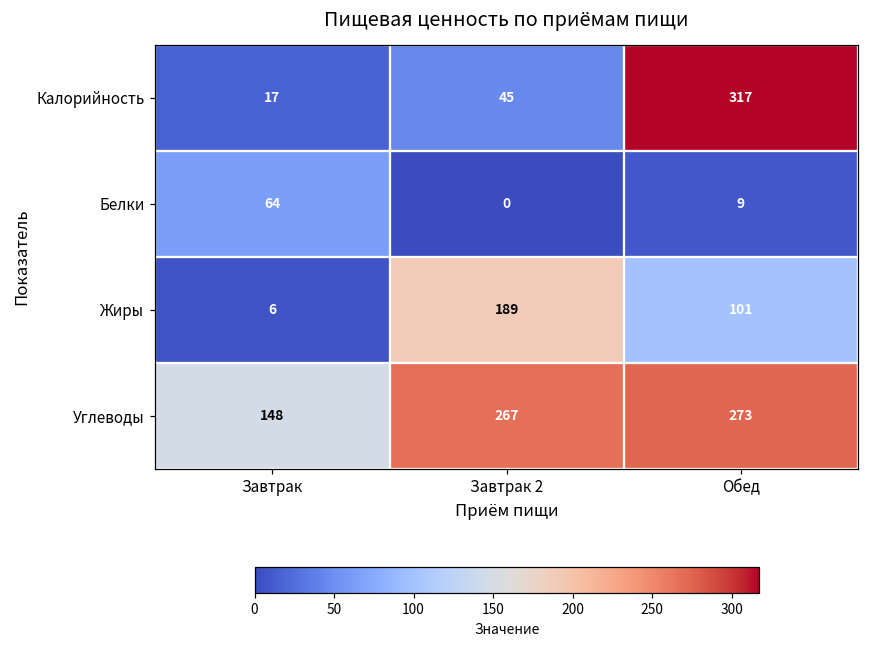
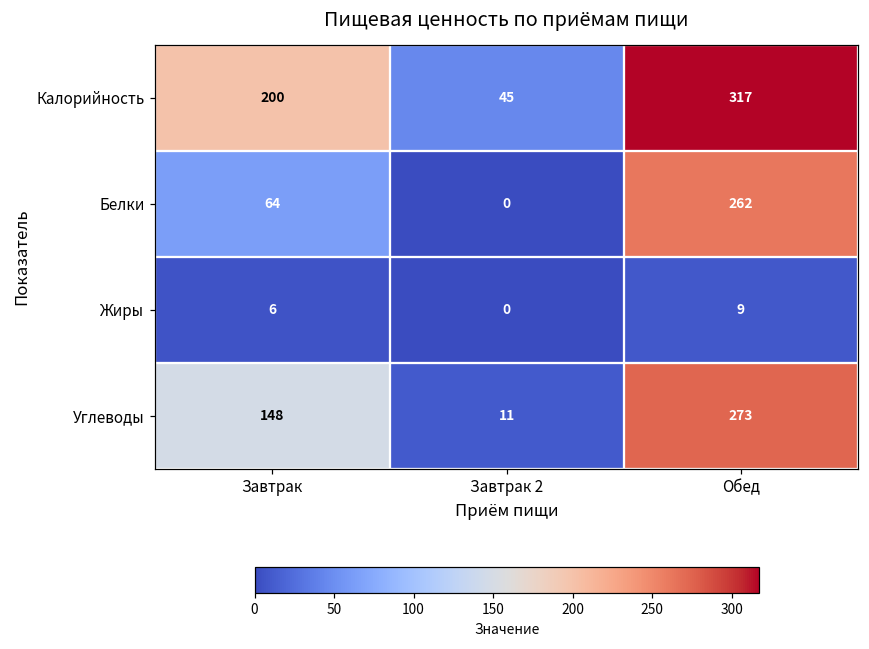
Калорийность, Завтрак: 17 -> 200
Белки, Обед: 9 -> 262
Жиры, Завтрак 2: 189 -> 0
Жиры, Обед: 101 -> 9
Углеводы, Завтрак 2: 267 -> 11
